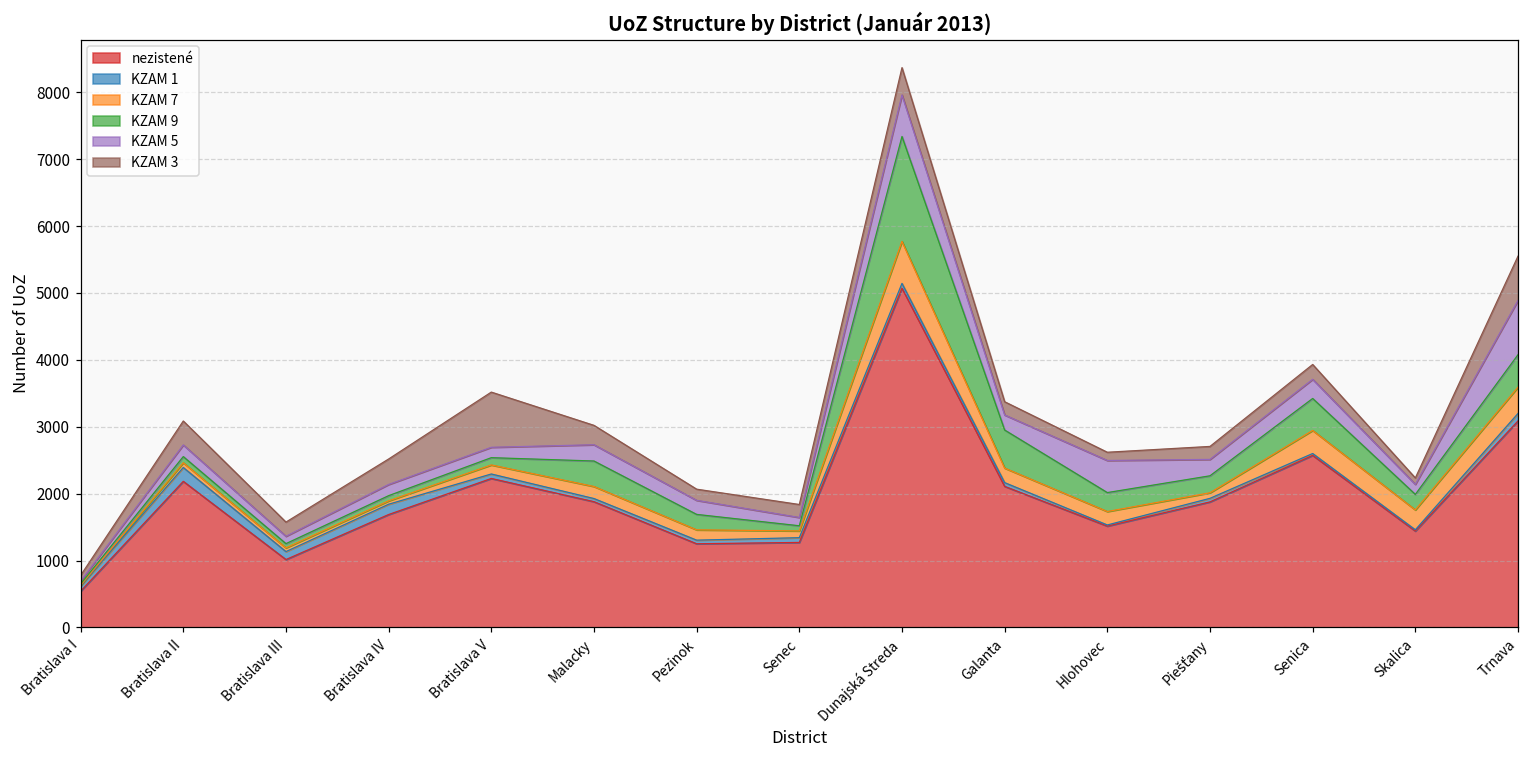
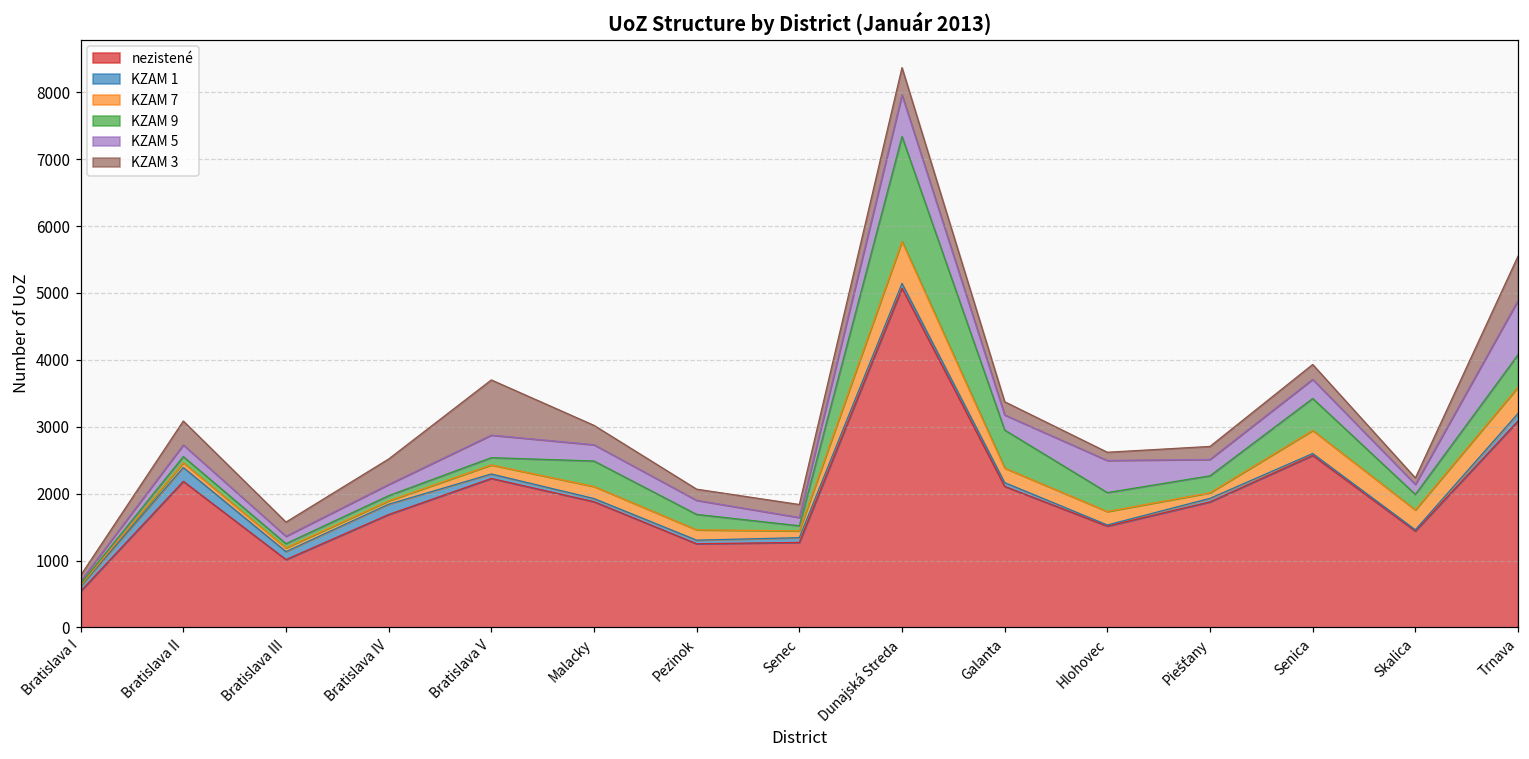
KZAM 5, Bratislava V: 200 -> 300
